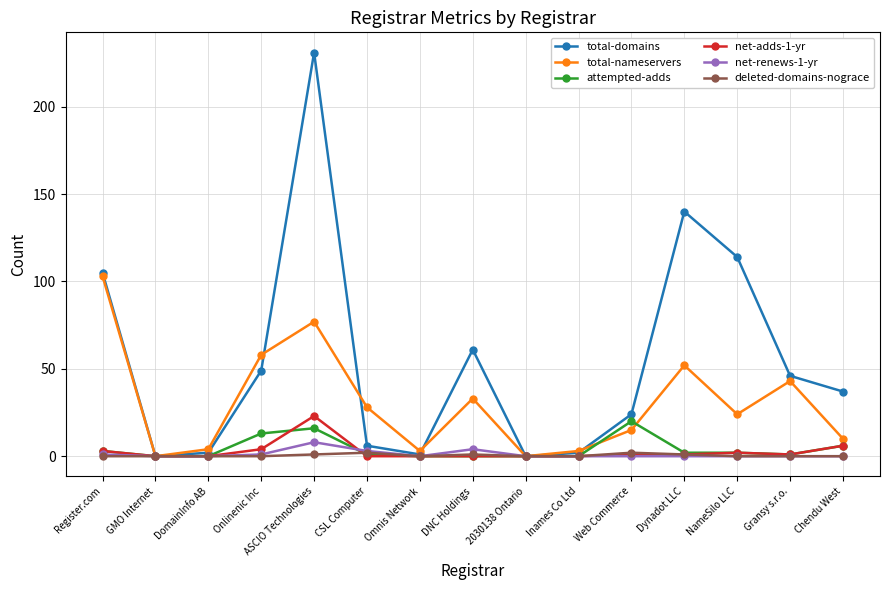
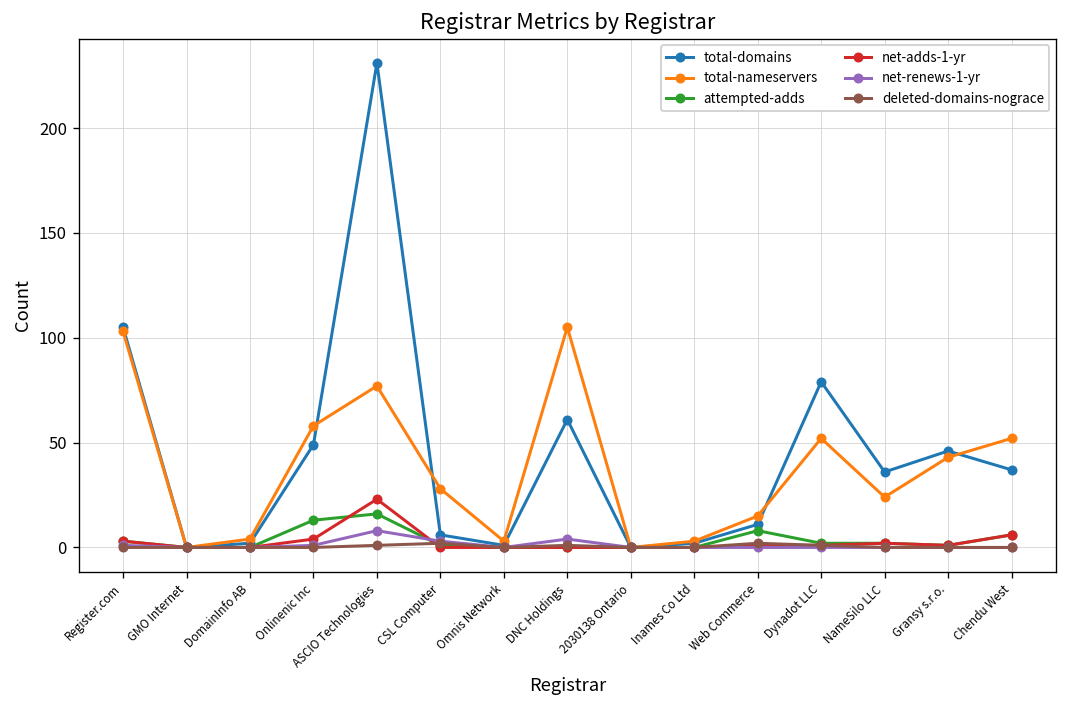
total-nameservers, DNC Holdings: 33 -> 105
total-domains, Web Commerce: 24 -> 11
attempted-adds, Web Commerce: 20 -> 8
total-domains, Dynadot LLC: 140 -> 79
total-domains, NameSilo LLC: 114 -> 36
total-nameservers, Chendu West: 10 -> 52
